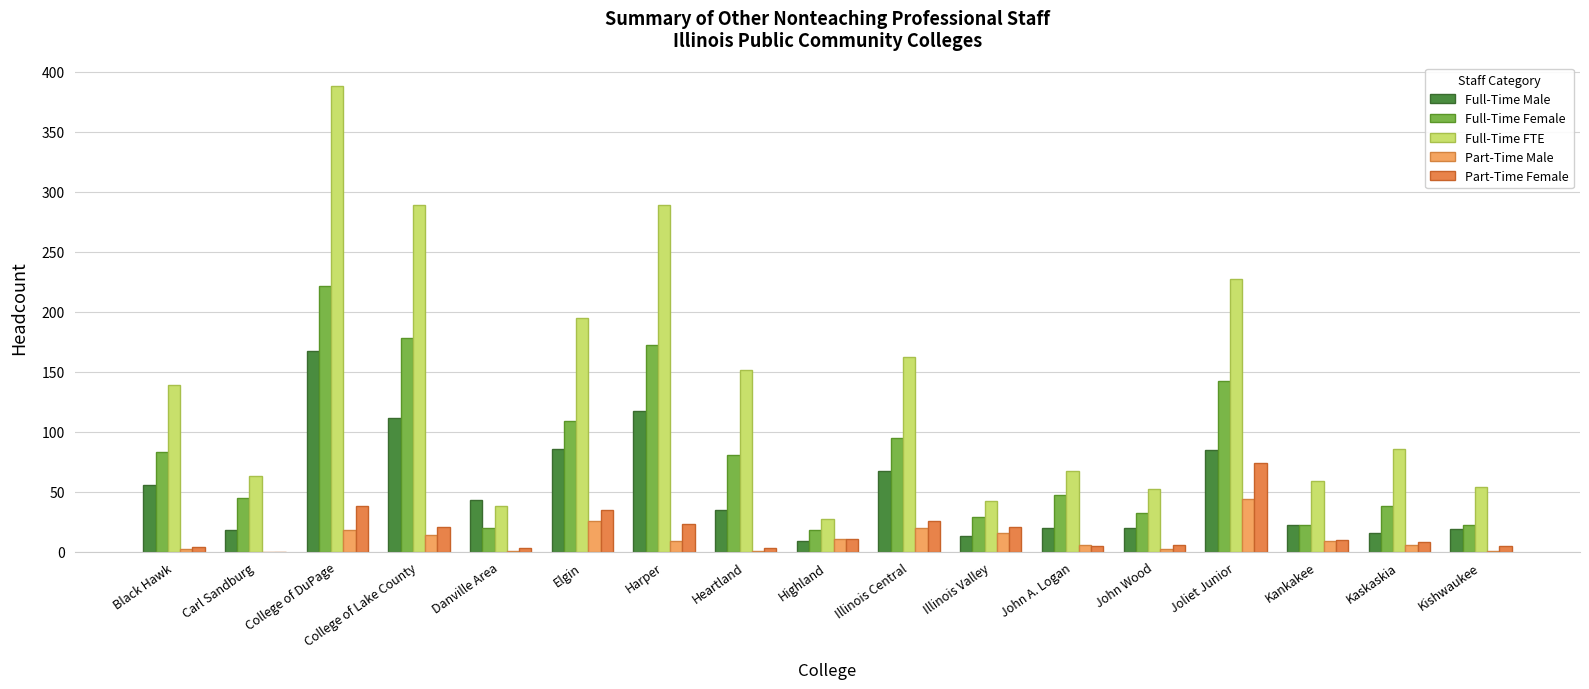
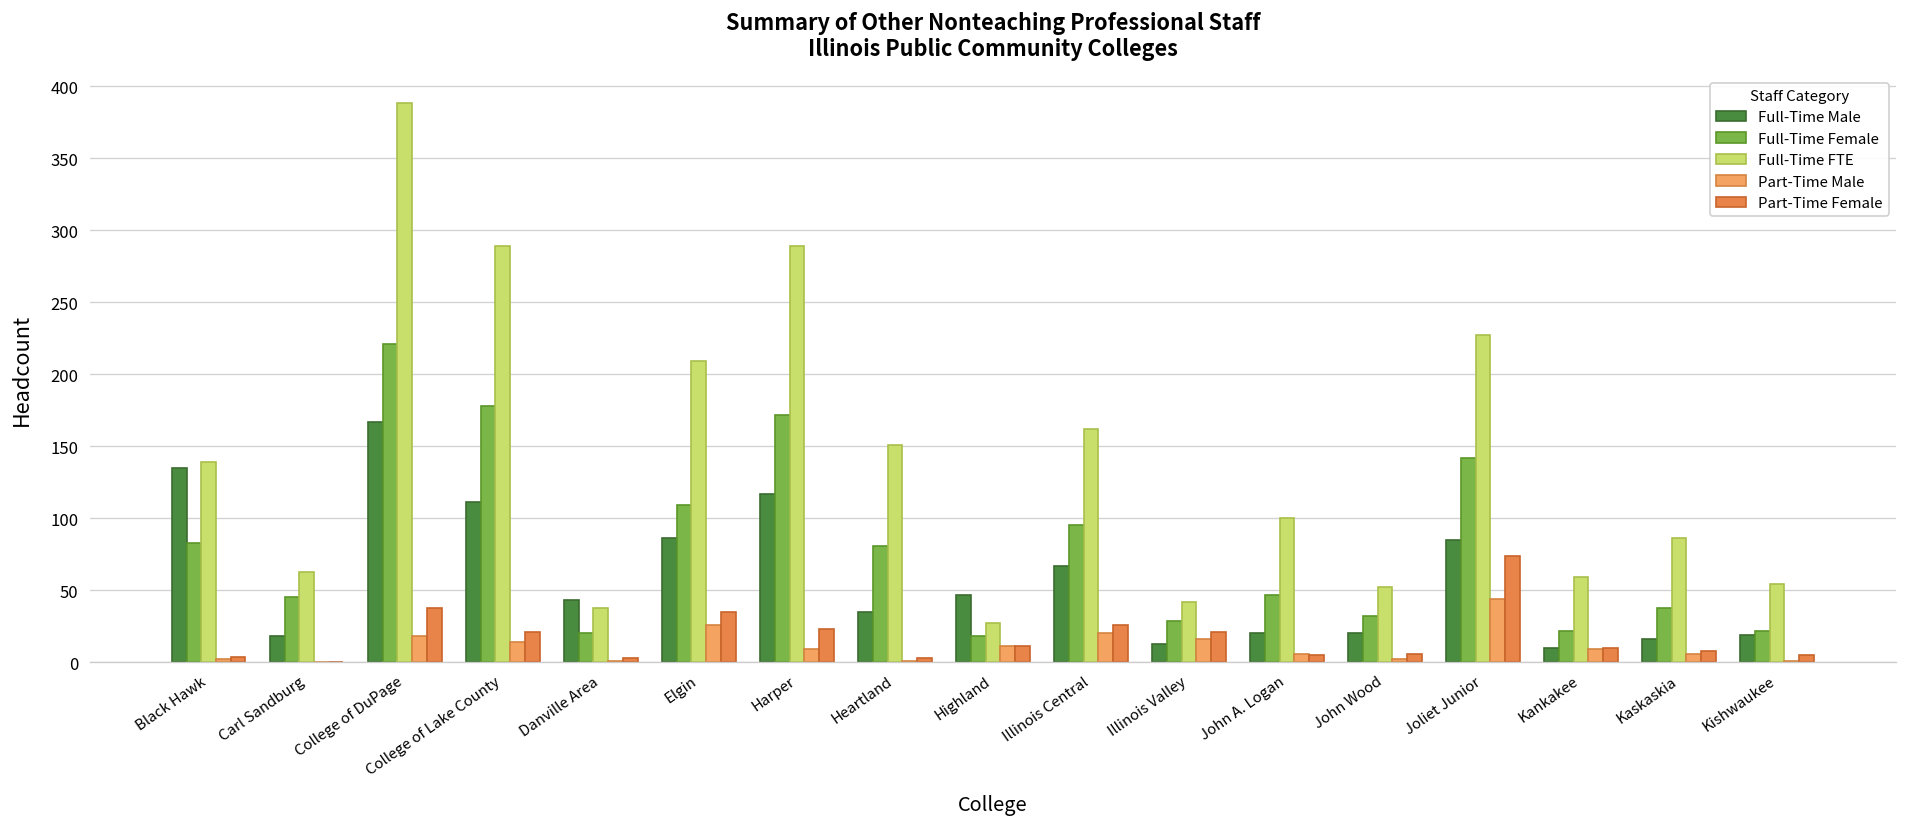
Full-Time Male, Black Hawk: 56 -> 135
Full-Time FTE, Elgin: 195 -> 209
Full-Time Male, Highland: 9 -> 47
Full-Time FTE, John A. Logan: 67 -> 100
Full-Time Male, Kankakee: 22 -> 10
